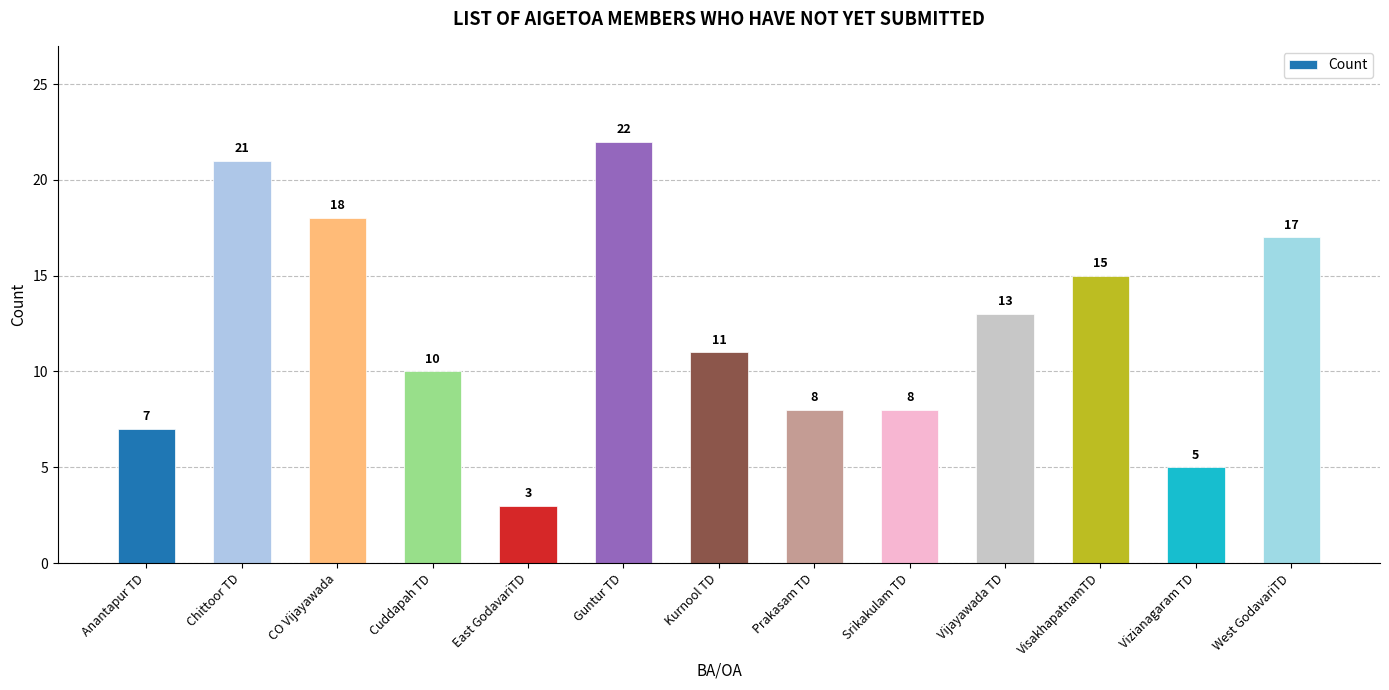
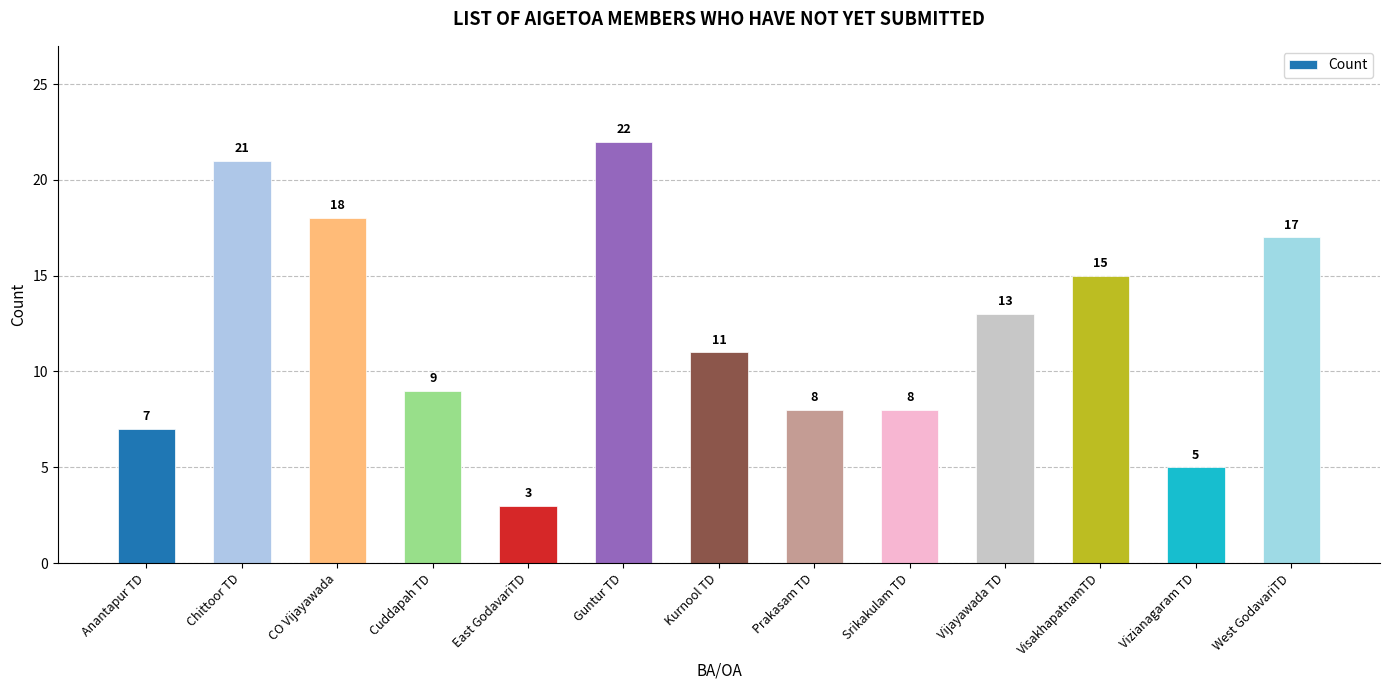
Cuddapah TD: 10 -> 9
